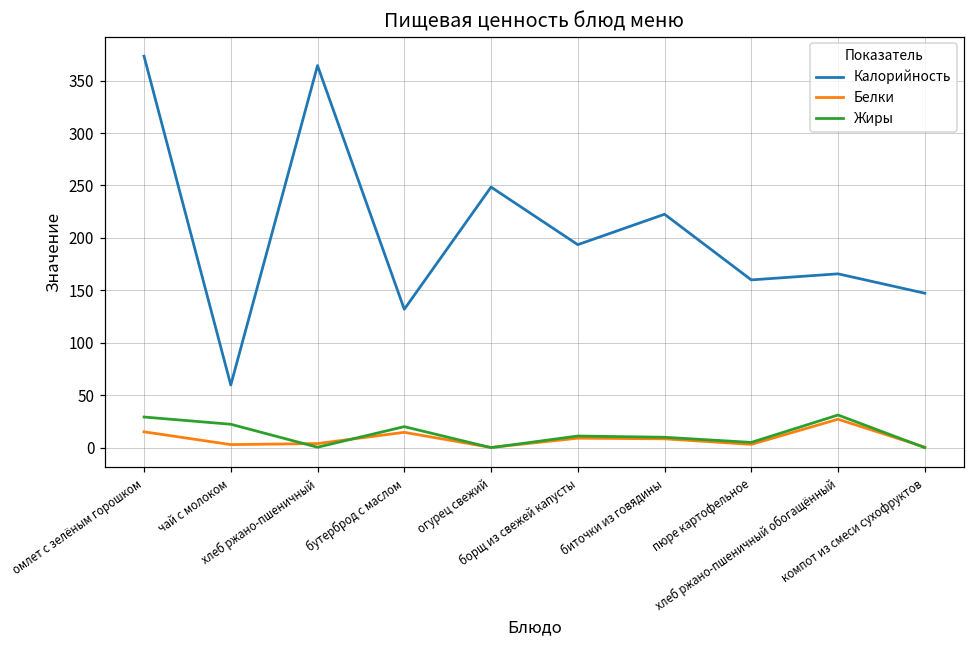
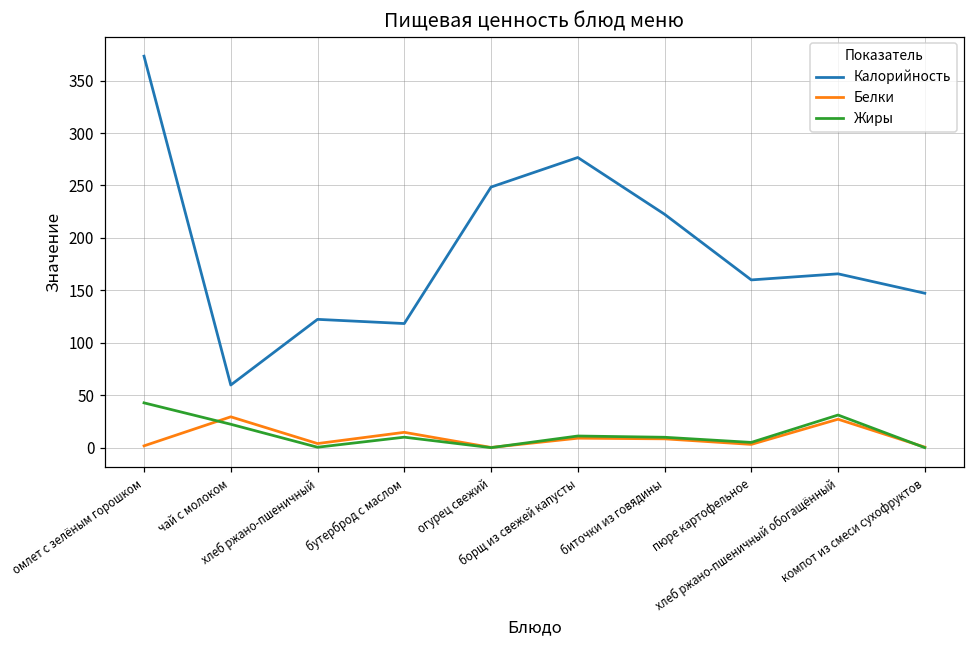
Белки, омлет с зелёным горошком: 20 -> 0
Жиры, омлет с зелёным горошком: 30 -> 40
Белки, чай с молоком: 0 -> 30
Калорийность, хлеб ржано-пшеничный: 360 -> 120
Калорийность, бутерброд с маслом: 130 -> 120
Жиры, бутерброд с маслом: 20 -> 10
Калорийность, борщ из свежей капусты: 190 -> 280
